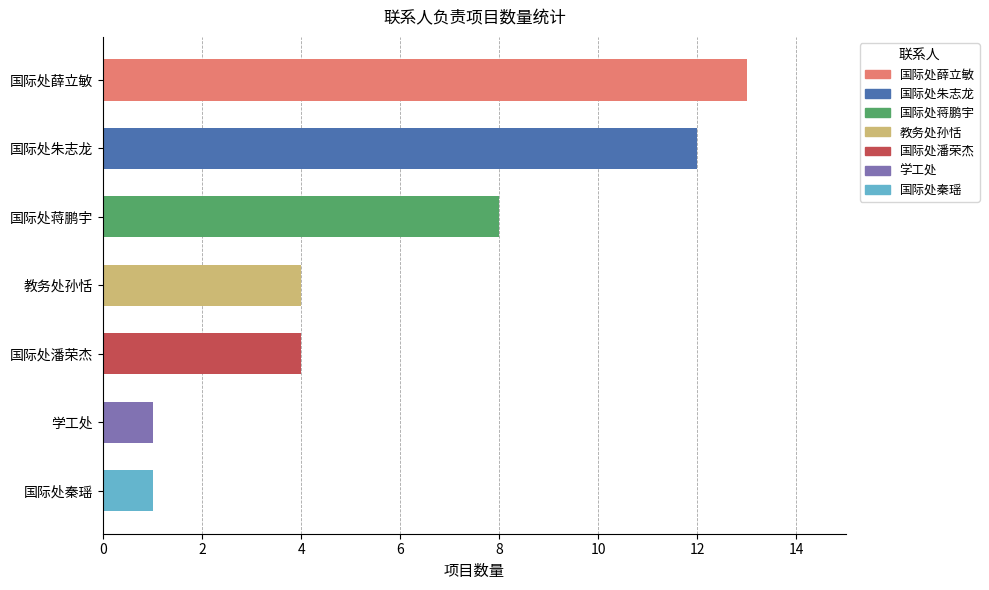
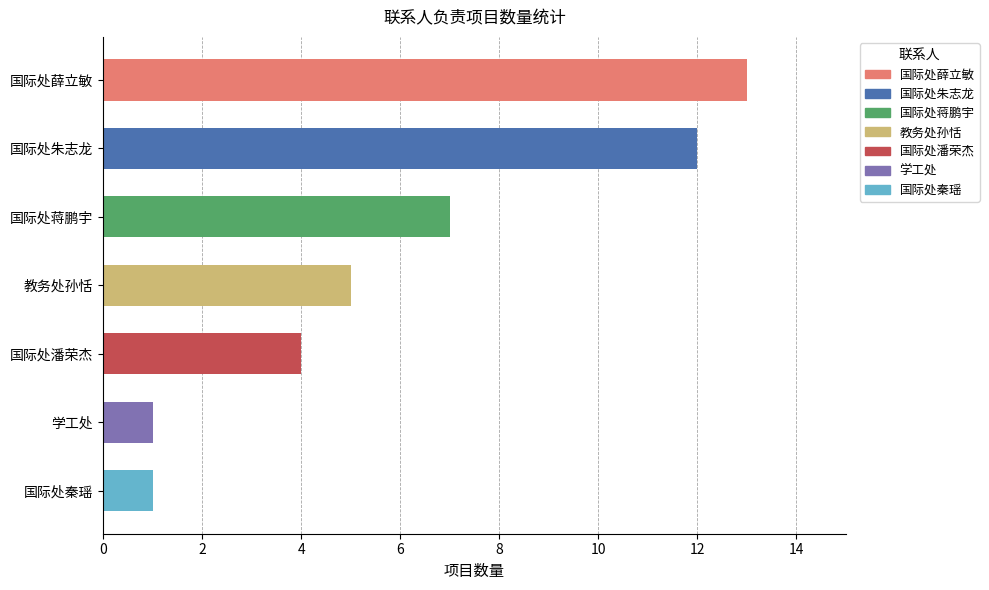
国际处蒋鹏宇: 8 -> 7
教务处孙恬: 4 -> 5
